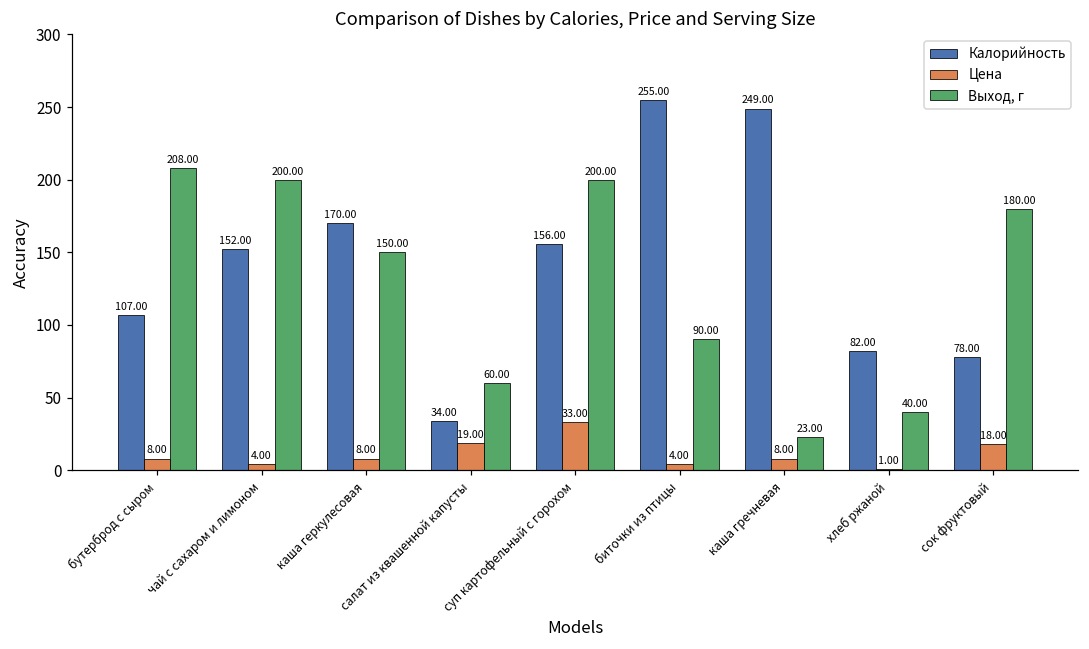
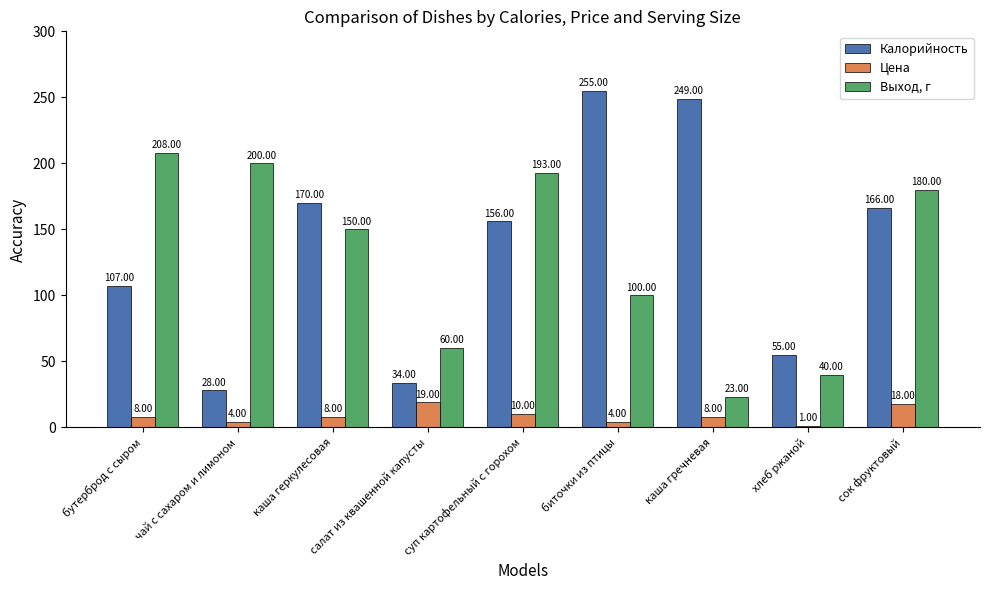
Калорийность, чай с сахаром и лимоном: 152.00 -> 28.00
Цена, суп картофельный с горохом: 33.00 -> 10.00
Выход, г, суп картофельный с горохом: 200.00 -> 193.00
Выход, г, биточки из птицы: 90.00 -> 100.00
Калорийность, хлеб ржаной: 82.00 -> 55.00
Калорийность, сок фруктовый: 78.00 -> 166.00
